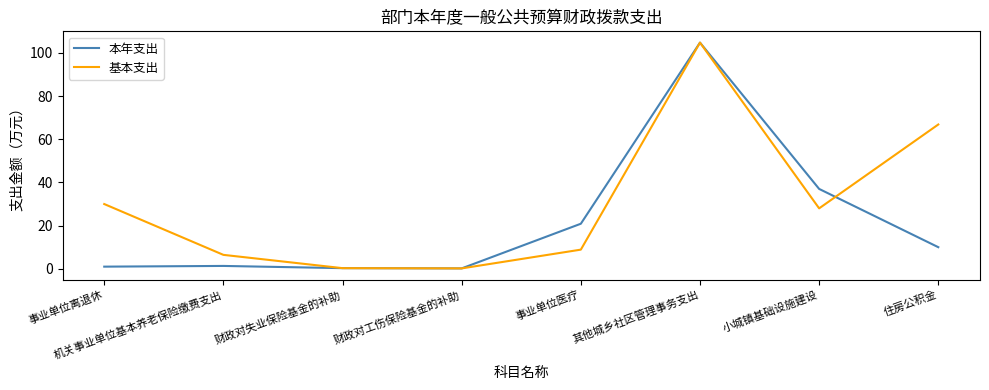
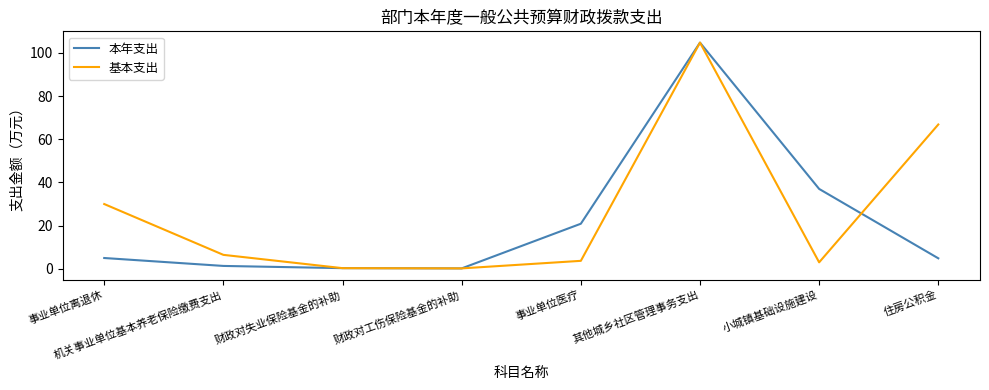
本年支出, 事业单位离退休: 1 -> 5
基本支出, 事业单位医疗: 9 -> 4
基本支出, 小城镇基础设施建设: 28 -> 3
本年支出, 住房公积金: 10 -> 5
